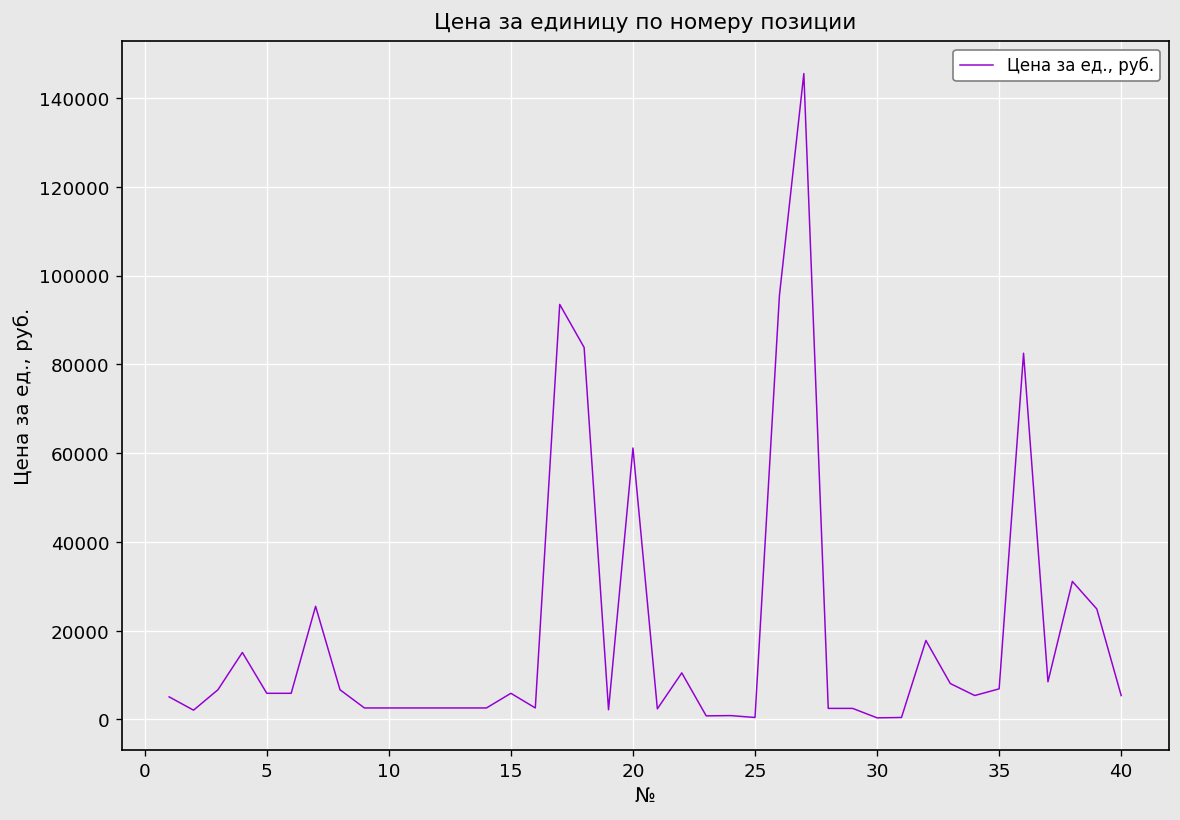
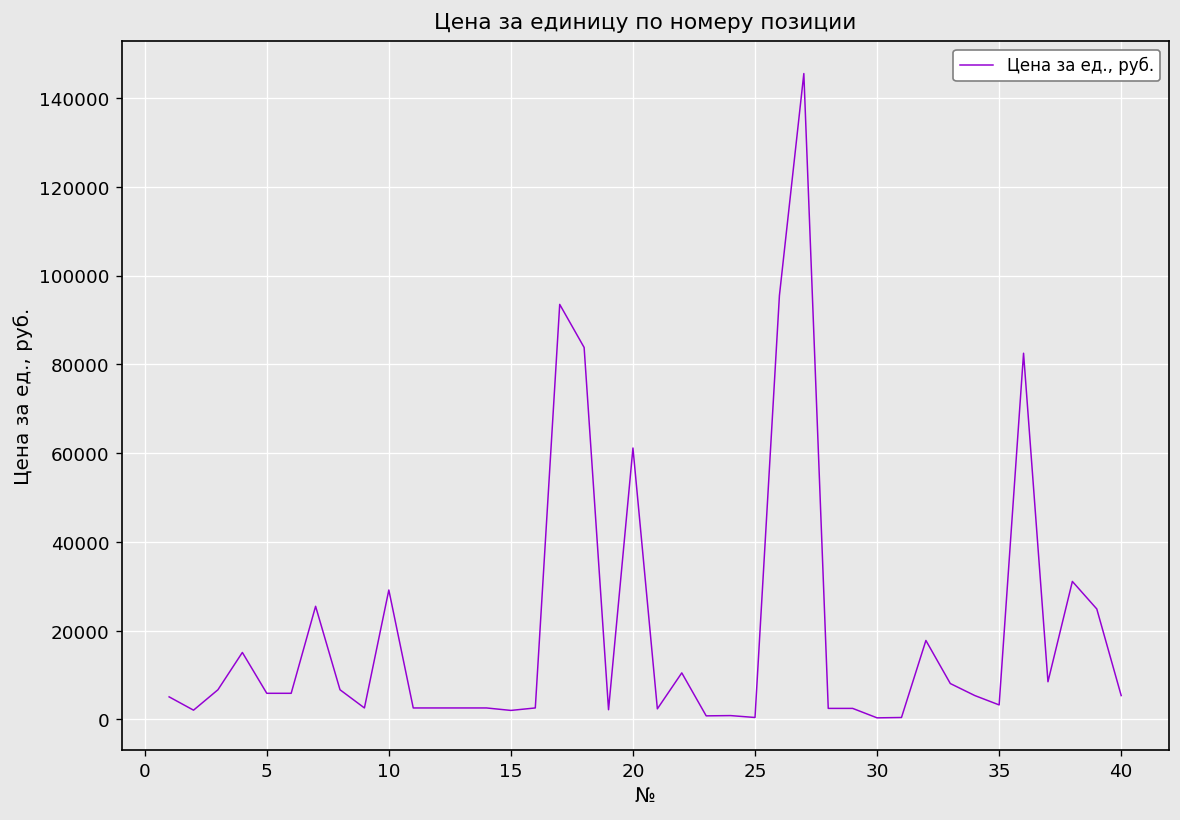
10: 3000 -> 29000
15: 6000 -> 2000
35: 7000 -> 3000
